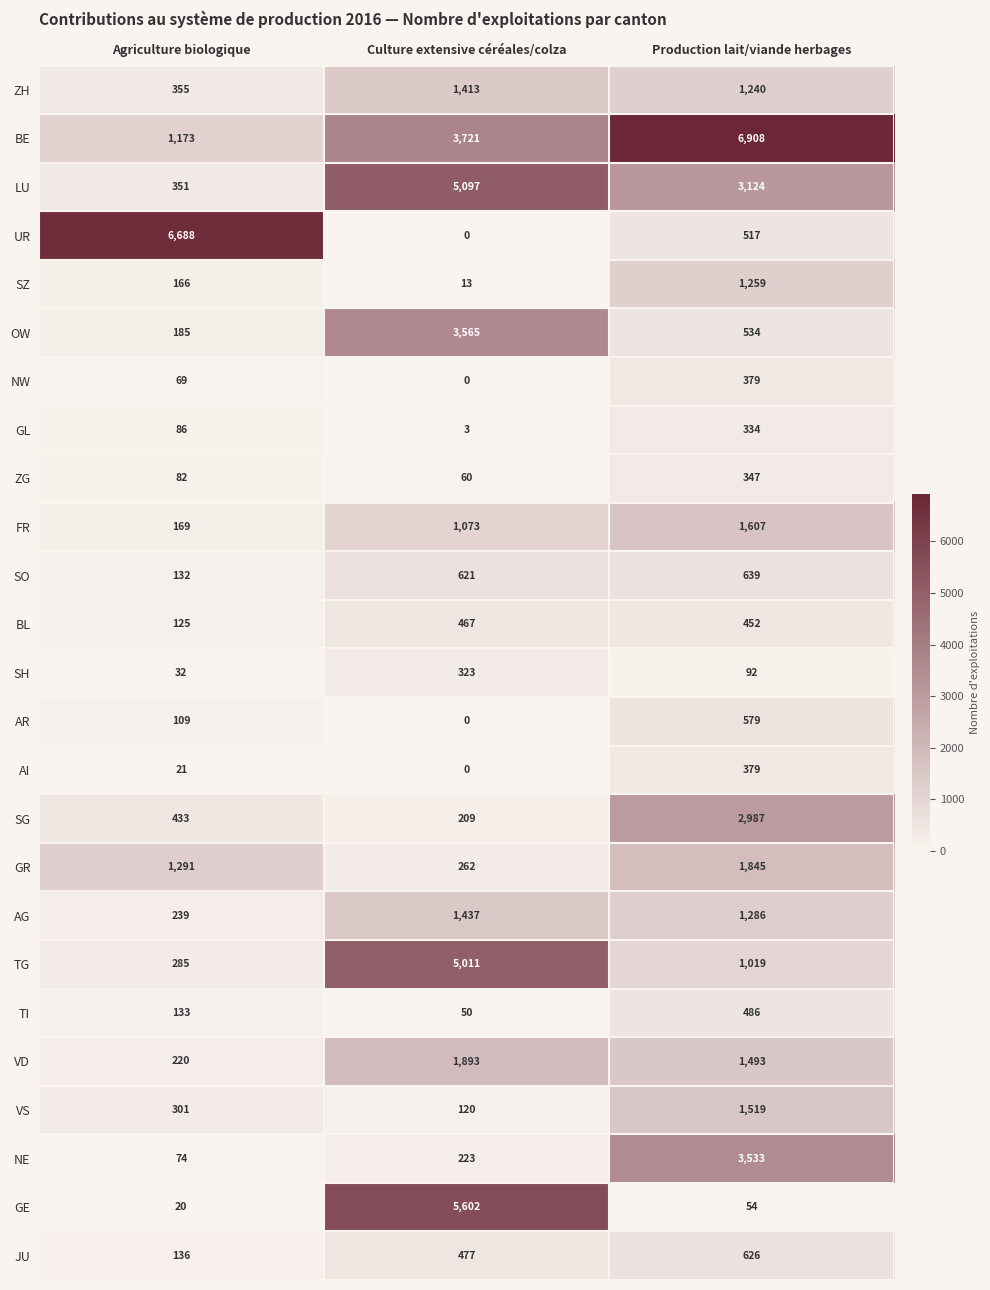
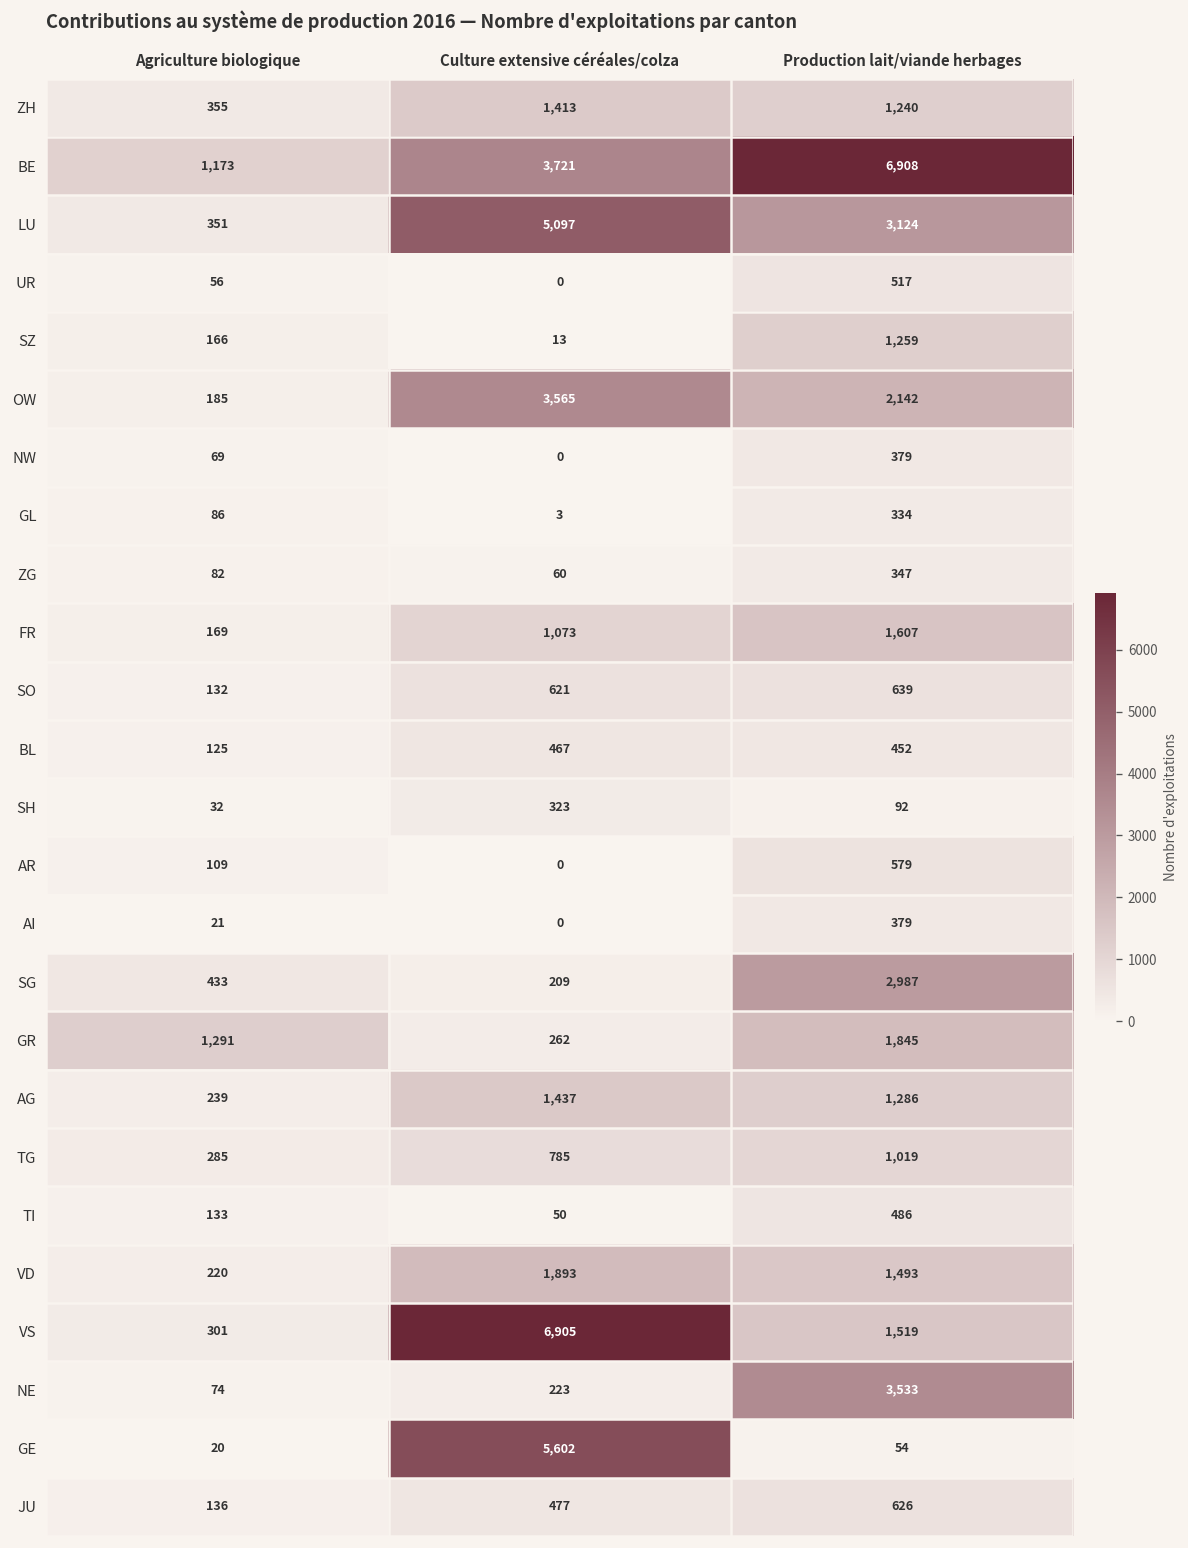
UR, Agriculture biologique: 6,688 -> 56
OW, Production lait/viande herbages: 534 -> 2,142
TG, Culture extensive céréales/colza: 5,011 -> 785
VS, Culture extensive céréales/colza: 120 -> 6,905
